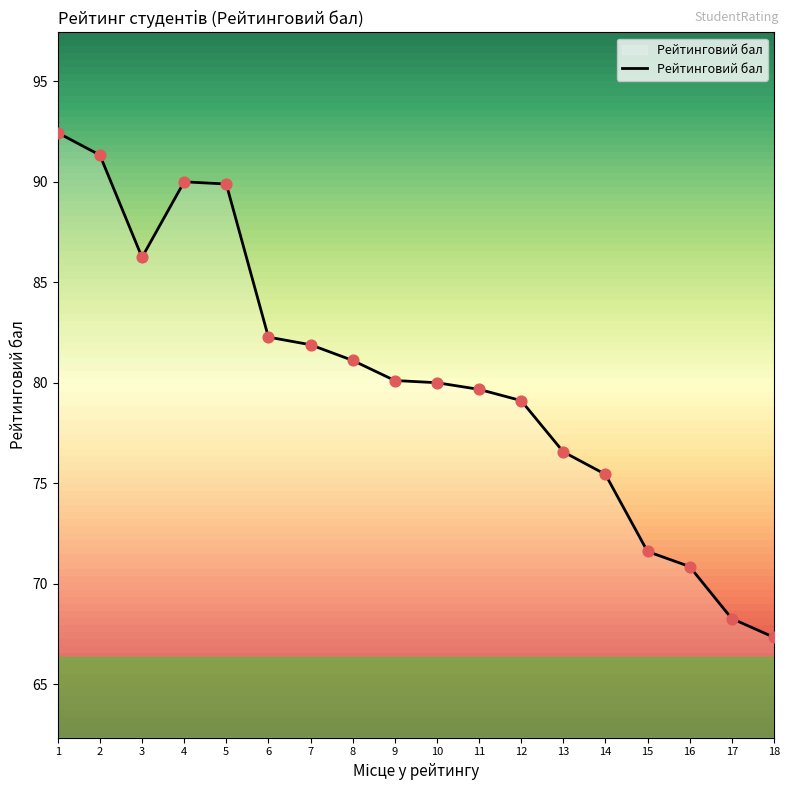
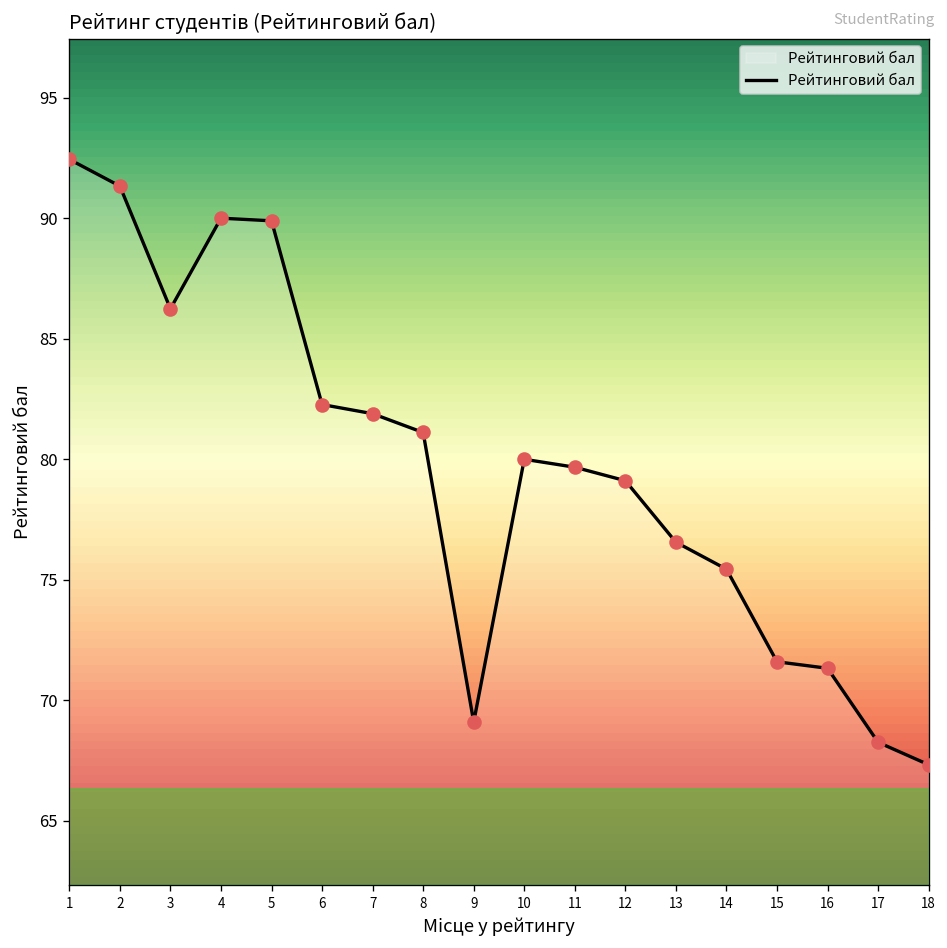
9: 80.1 -> 69.1
16: 70.9 -> 71.3
